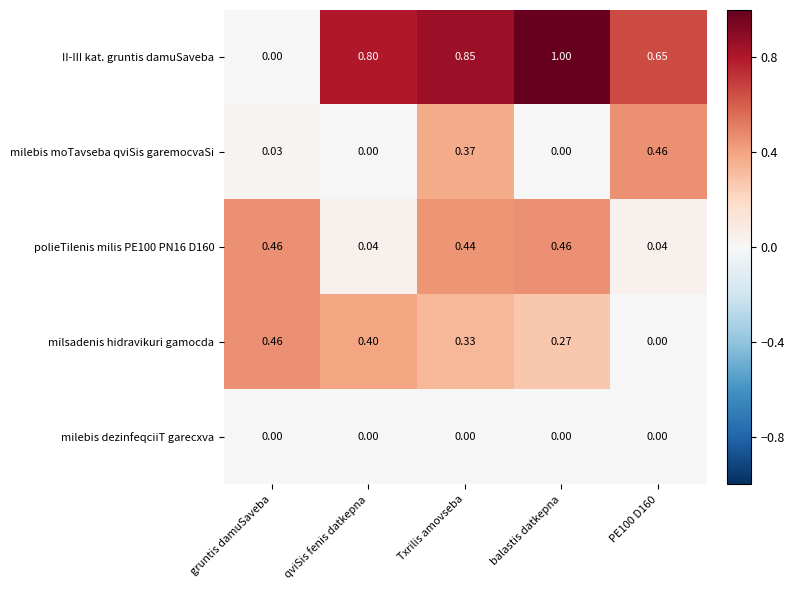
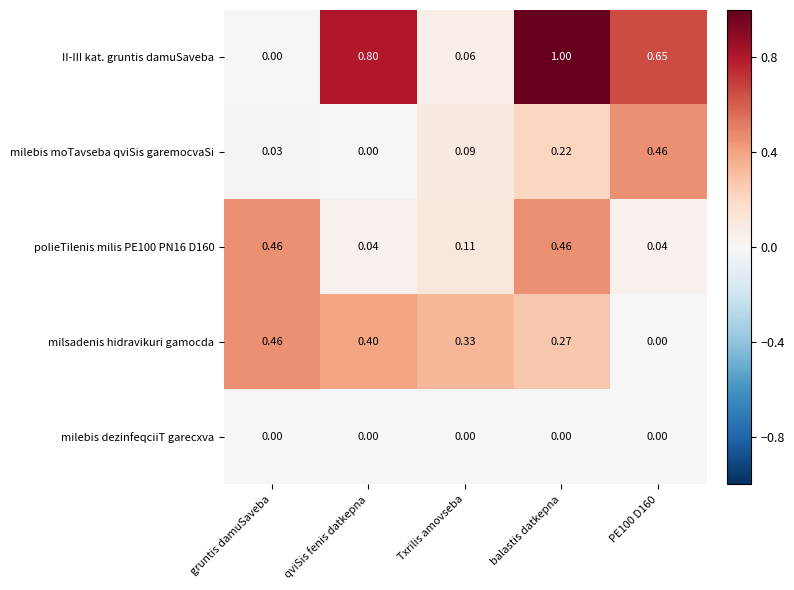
II-III kat. gruntis damuSaveba, Txrilis amovseba: 0.85 -> 0.06
milebis moTavseba qviSis garemocvaSi, Txrilis amovseba: 0.37 -> 0.09
milebis moTavseba qviSis garemocvaSi, balastis datkepna: 0.00 -> 0.22
polieTilenis milis PE100 PN16 D160, Txrilis amovseba: 0.44 -> 0.11
